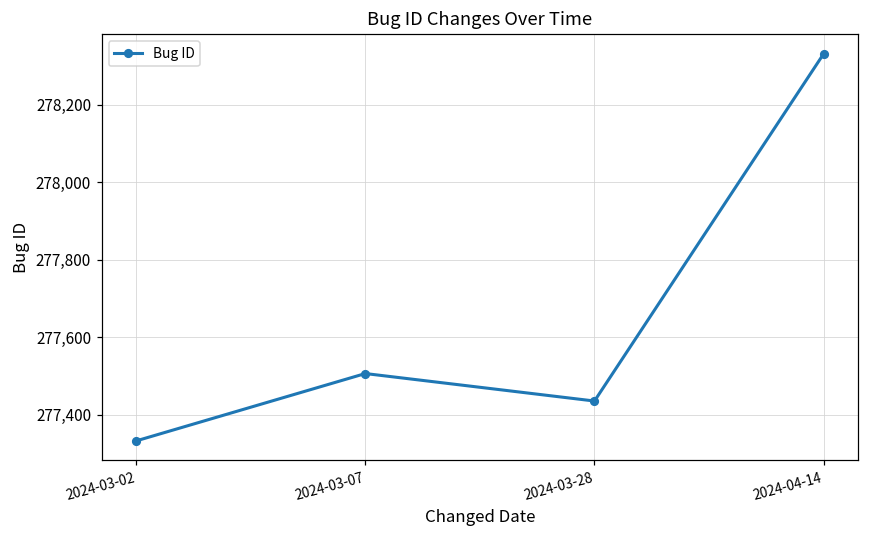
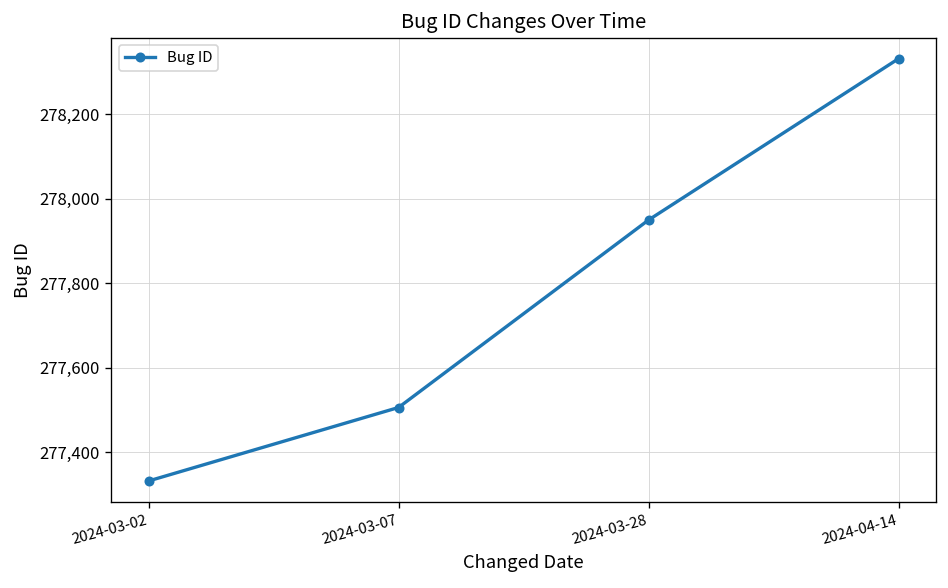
2024-03-28: 277,440 -> 277,950
